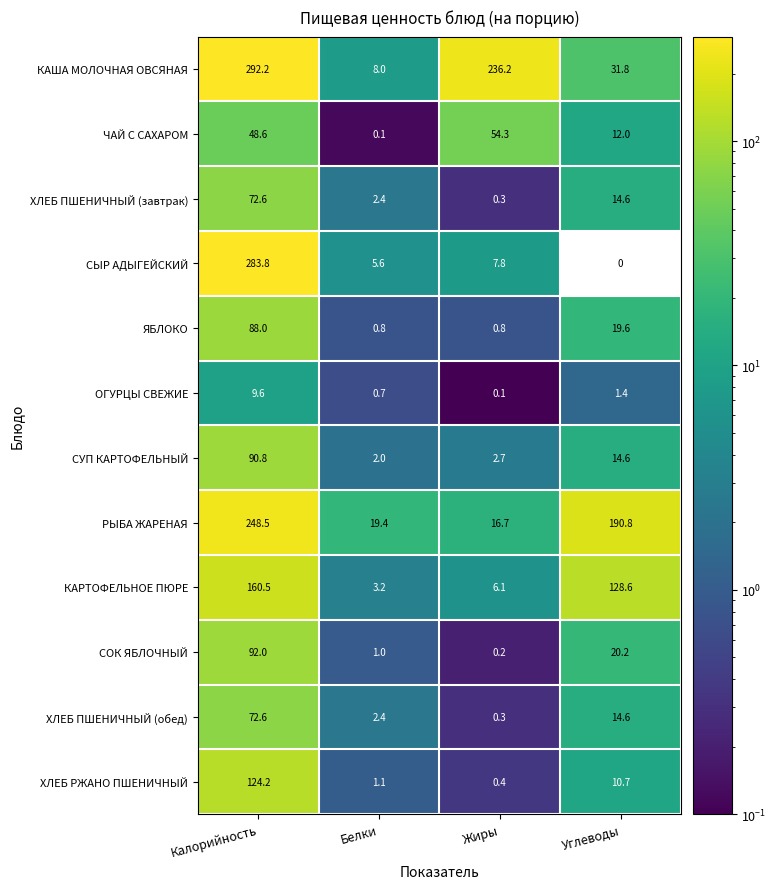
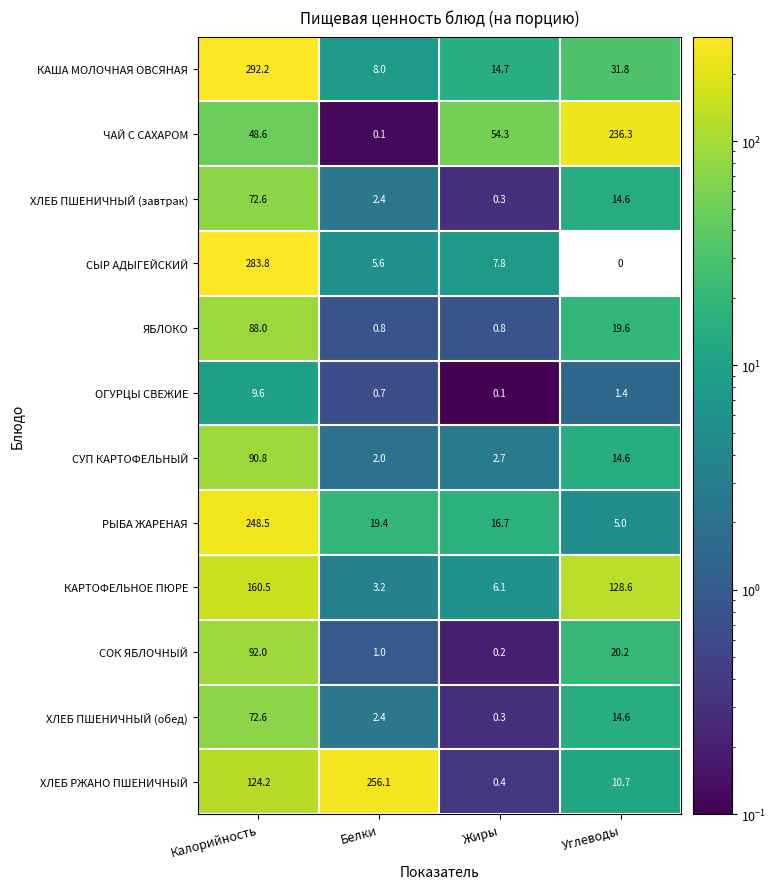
КАША МОЛОЧНАЯ ОВСЯНАЯ, Жиры: 236.2 -> 14.7
ЧАЙ С САХАРОМ, Углеводы: 12.0 -> 236.3
РЫБА ЖАРЕНАЯ, Углеводы: 190.8 -> 5.0
ХЛЕБ РЖАНО ПШЕНИЧНЫЙ, Белки: 1.1 -> 256.1
